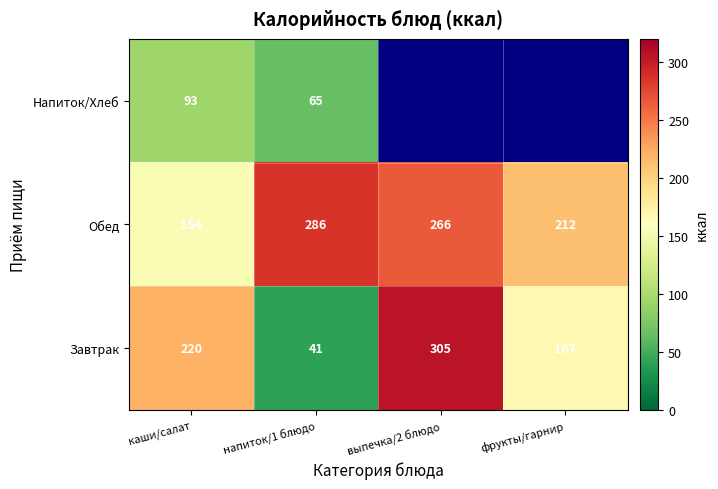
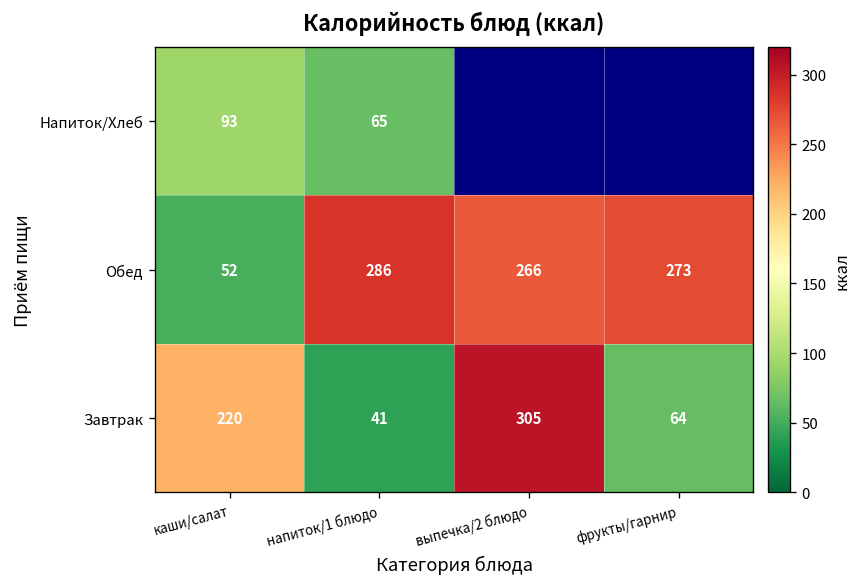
Обед, каши/салат: 154 -> 52
Обед, фрукты/гарнир: 212 -> 273
Завтрак, фрукты/гарнир: 167 -> 64
